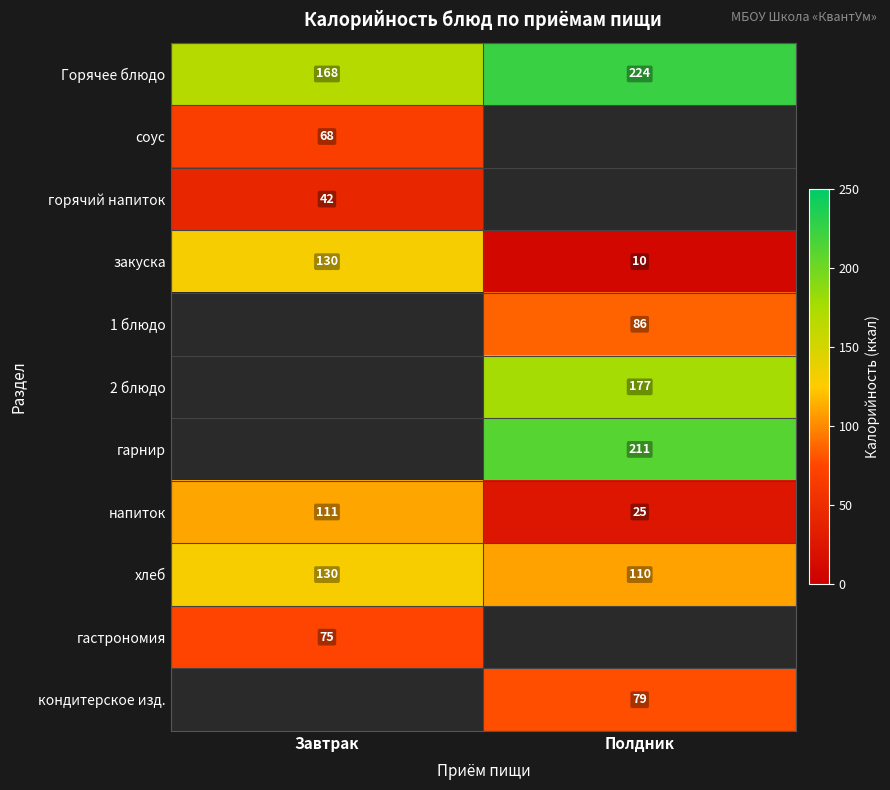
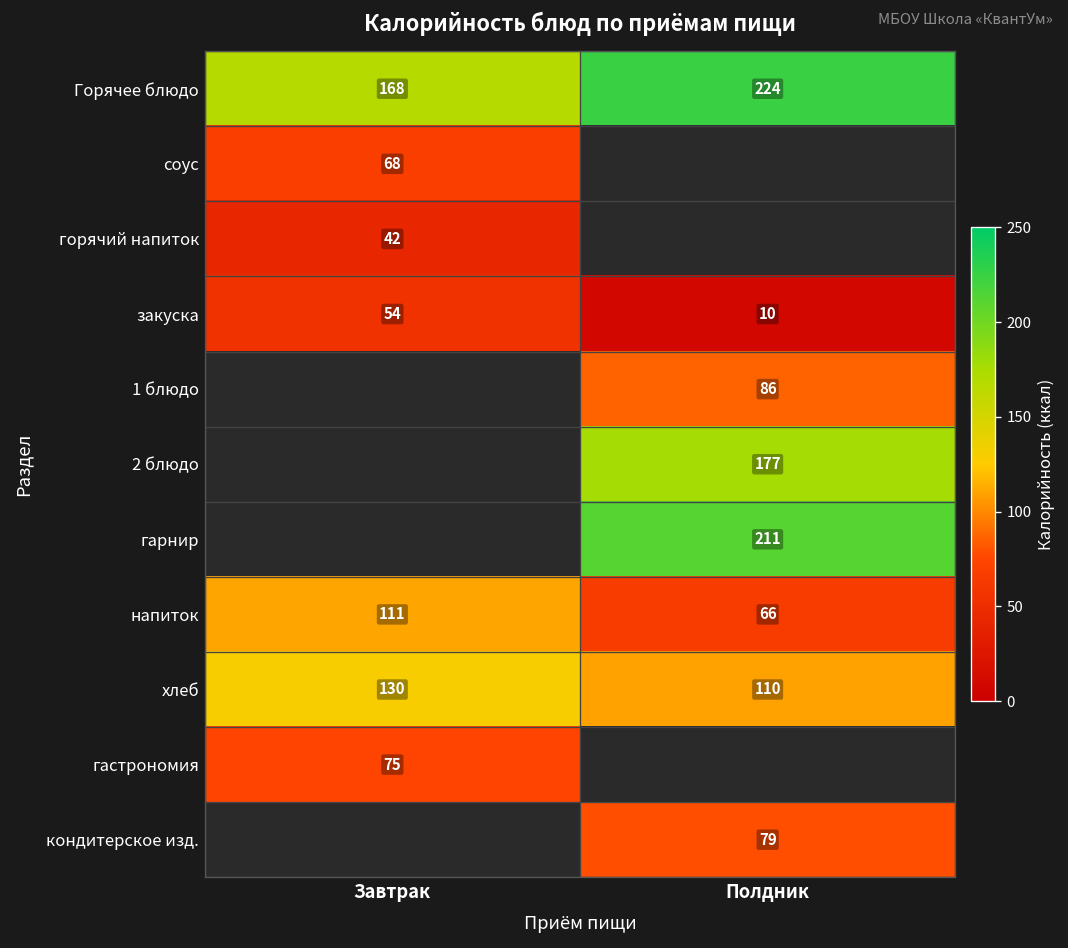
закуска, Завтрак: 130 -> 54
напиток, Полдник: 25 -> 66
